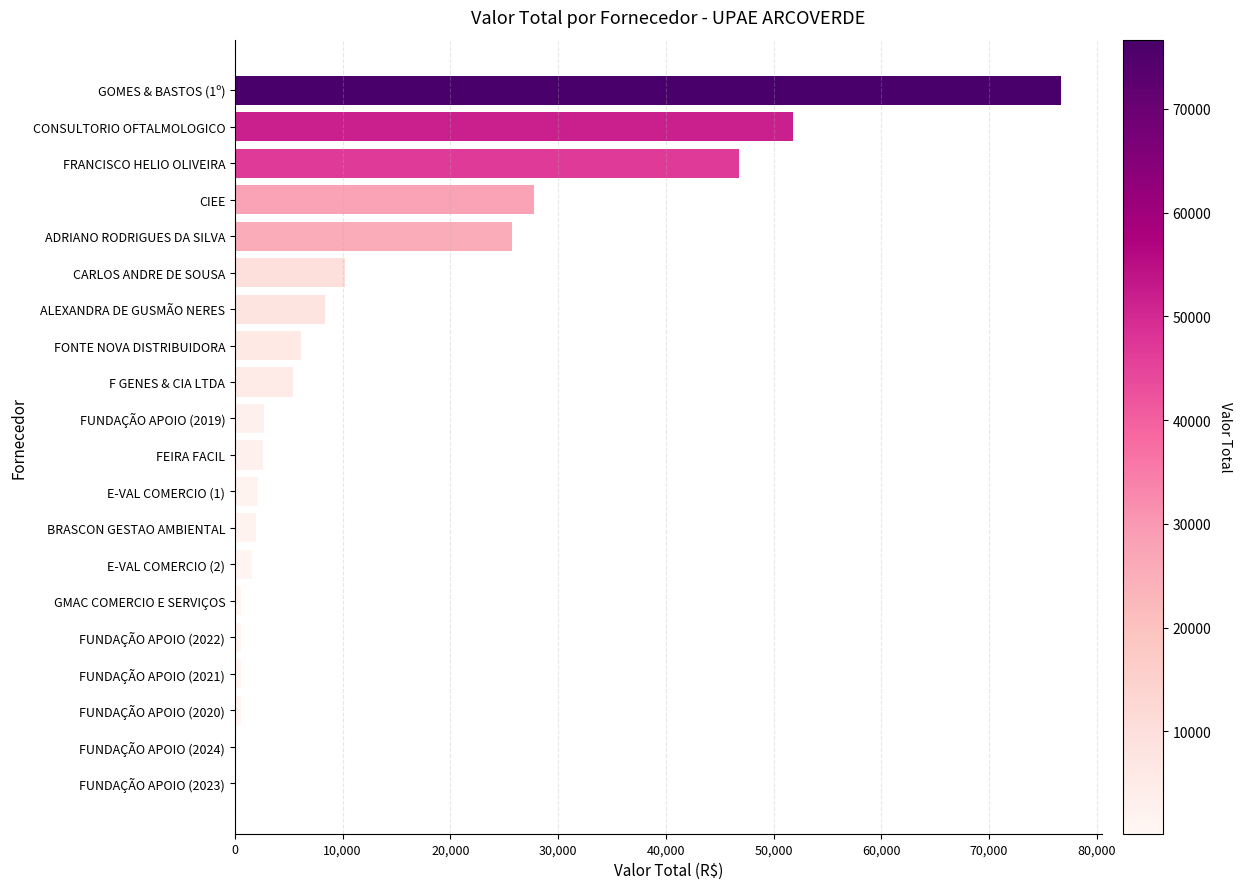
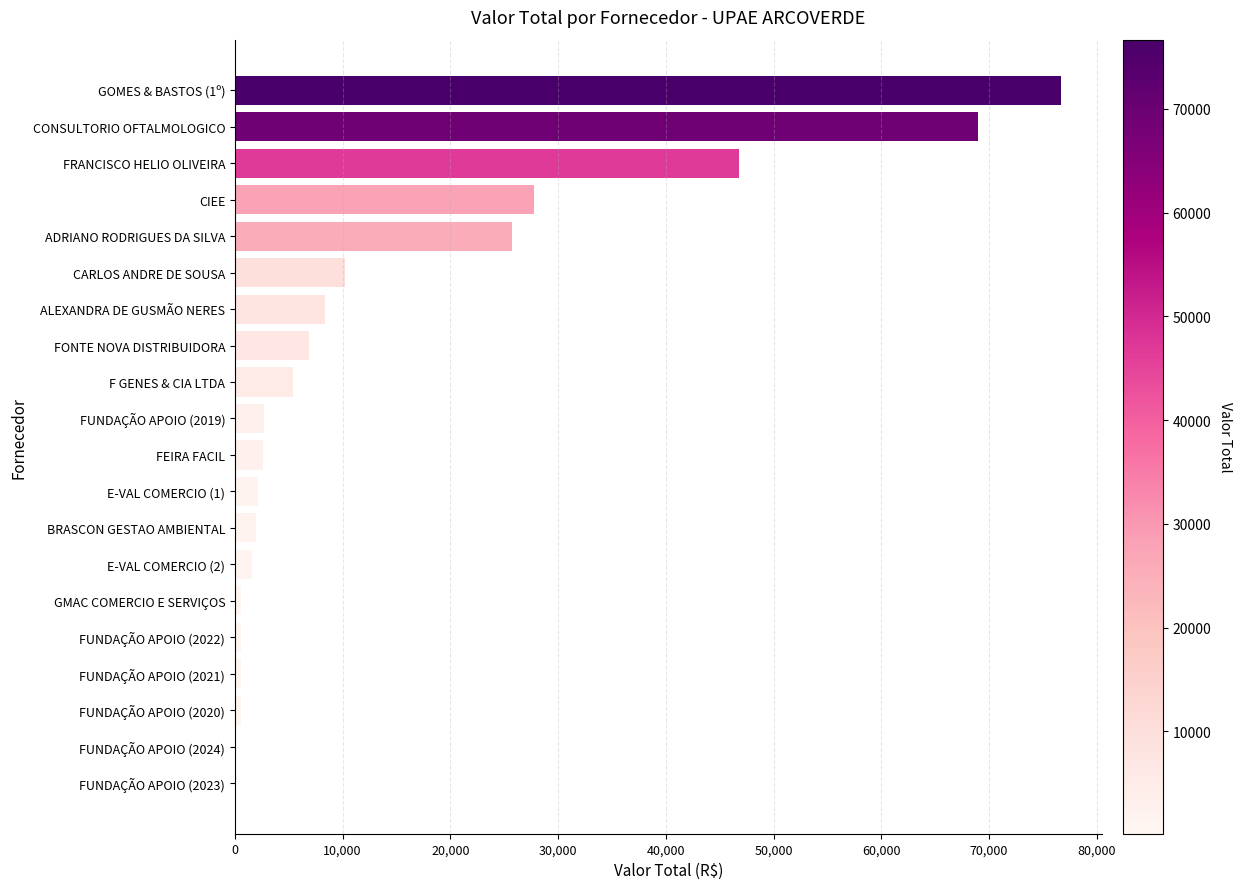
CONSULTORIO OFTALMOLOGICO: 51,800 -> 69,000
FONTE NOVA DISTRIBUIDORA: 6,100 -> 6,900
